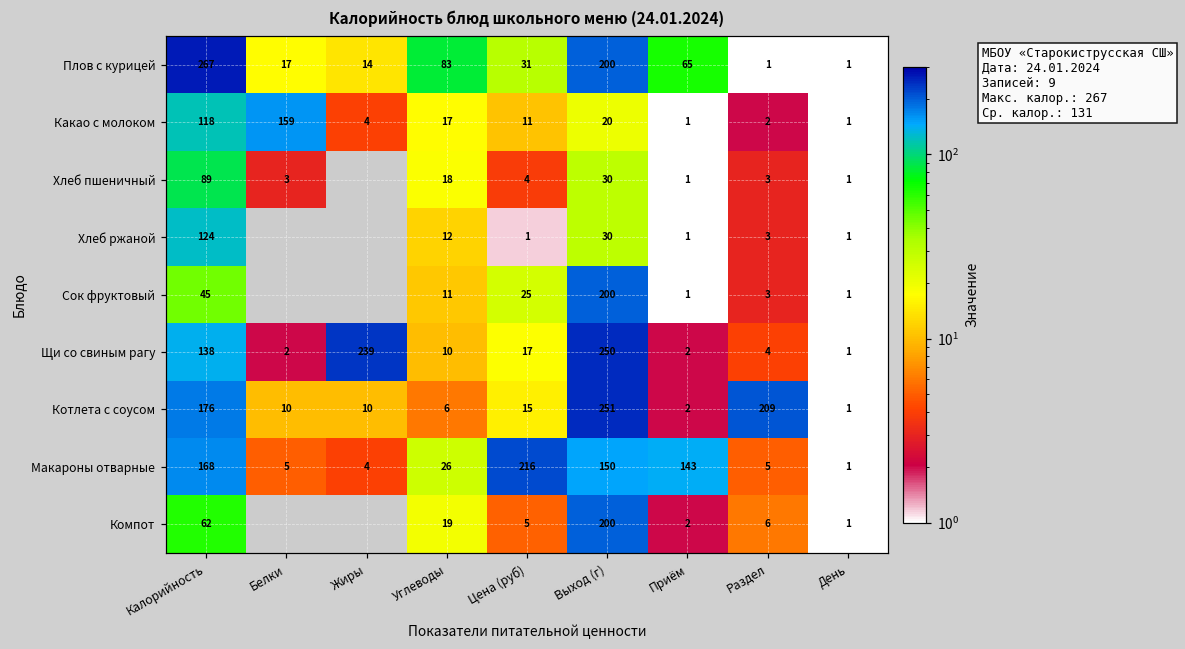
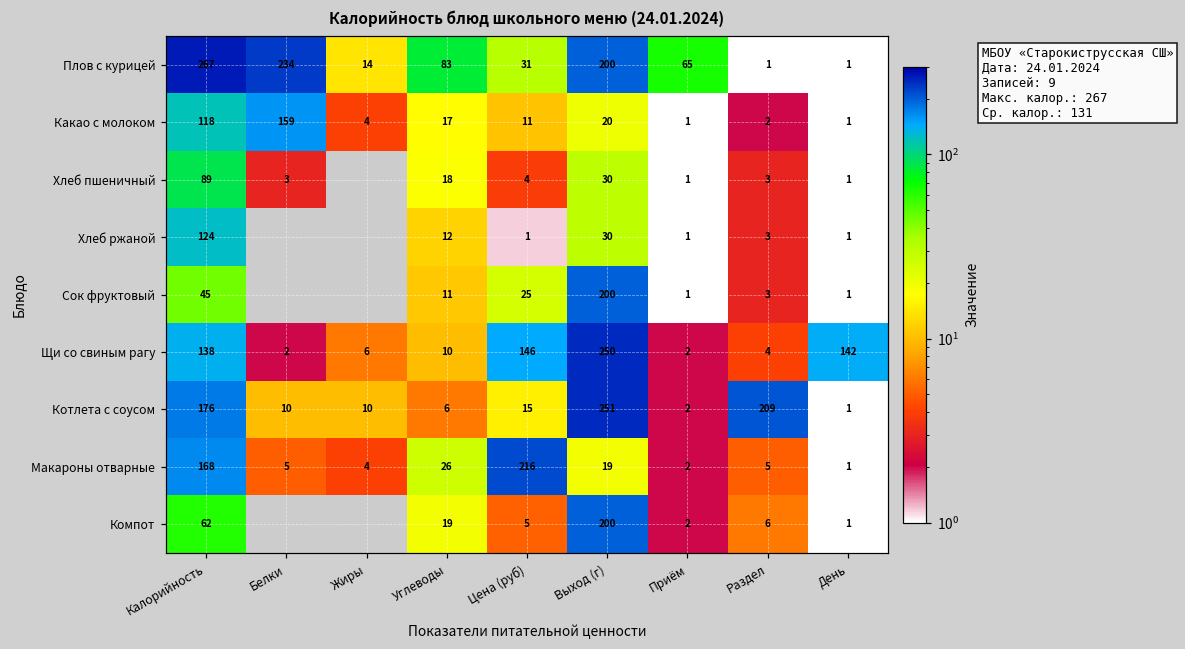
Плов с курицей, Белки: 17 -> 234
Щи со свиным рагу, Жиры: 239 -> 6
Щи со свиным рагу, Цена (руб): 17 -> 146
Щи со свиным рагу, День: 1 -> 142
Макароны отварные, Выход (г): 150 -> 19
Макароны отварные, Приём: 143 -> 2
